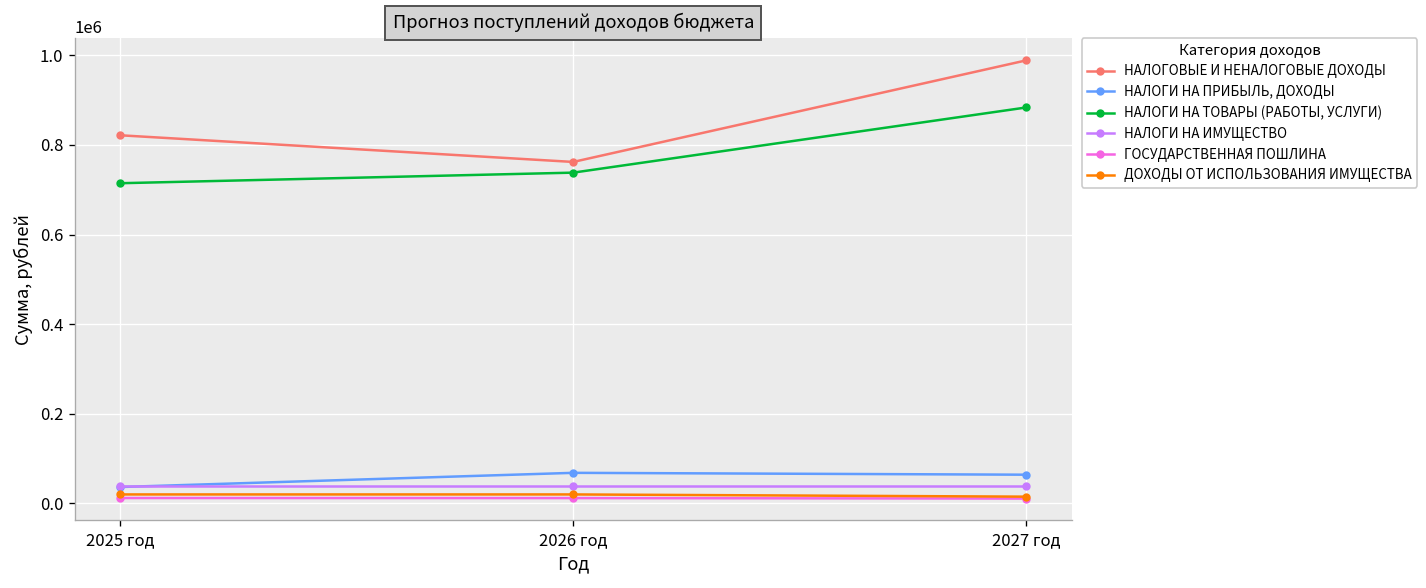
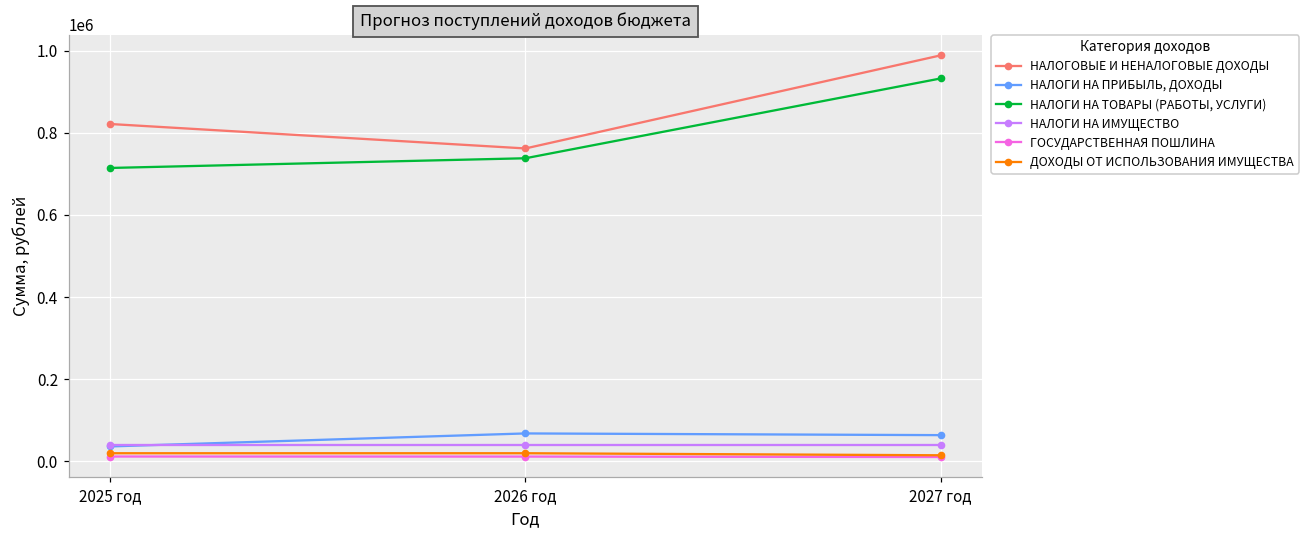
НАЛОГИ НА ТОВАРЫ (РАБОТЫ, УСЛУГИ), 2027 год: 880000 -> 930000
